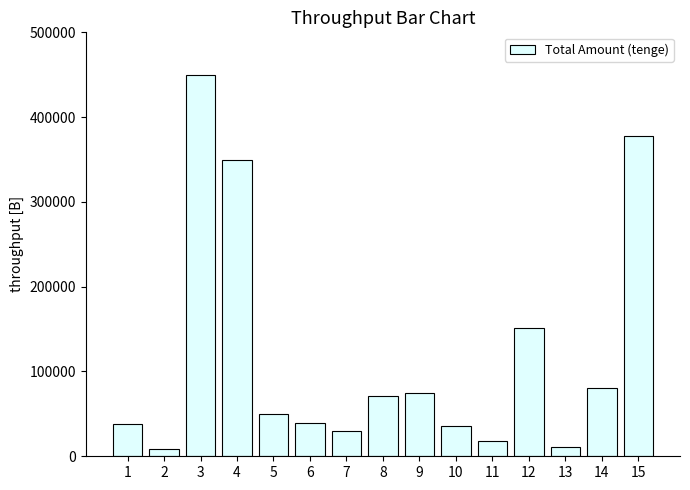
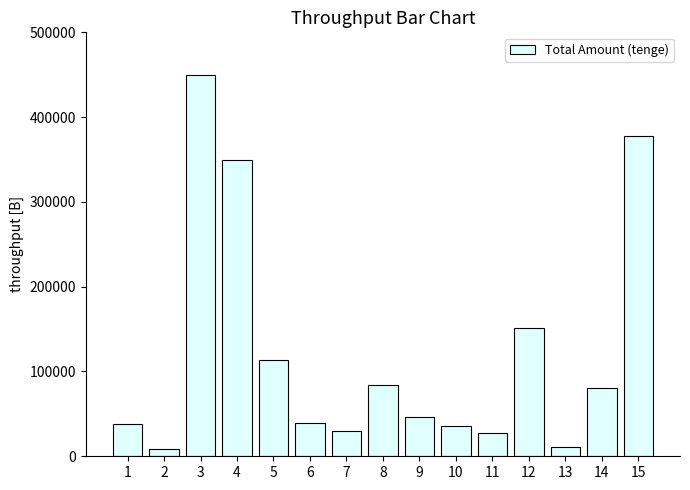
5: 50000 -> 110000
8: 70000 -> 80000
9: 80000 -> 50000
11: 20000 -> 30000
